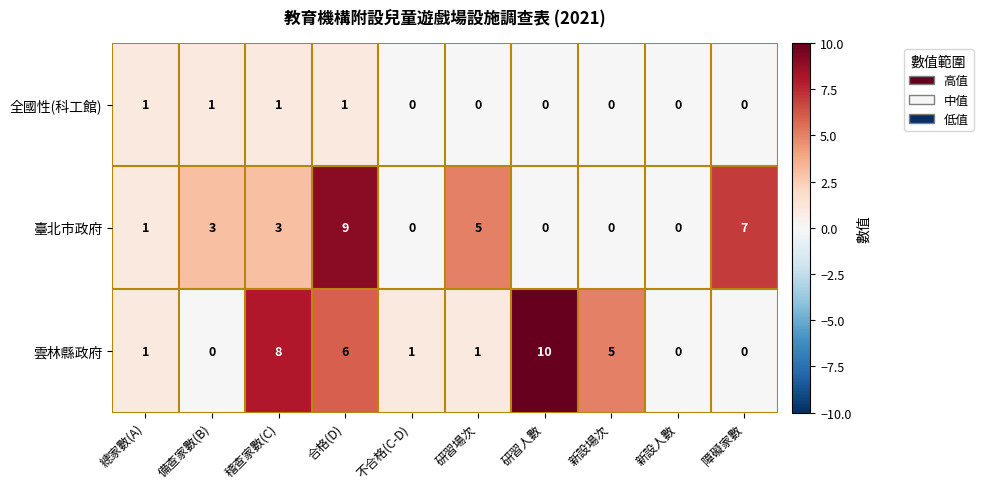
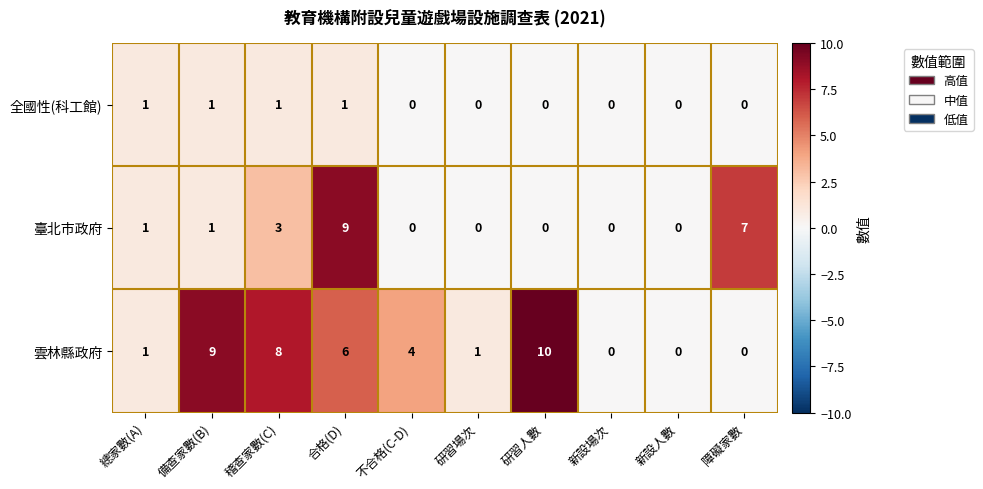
臺北市政府, 備查家數(B): 3 -> 1
臺北市政府, 研習場次: 5 -> 0
雲林縣政府, 備查家數(B): 0 -> 9
雲林縣政府, 不合格(C-D): 1 -> 4
雲林縣政府, 新設場次: 5 -> 0
